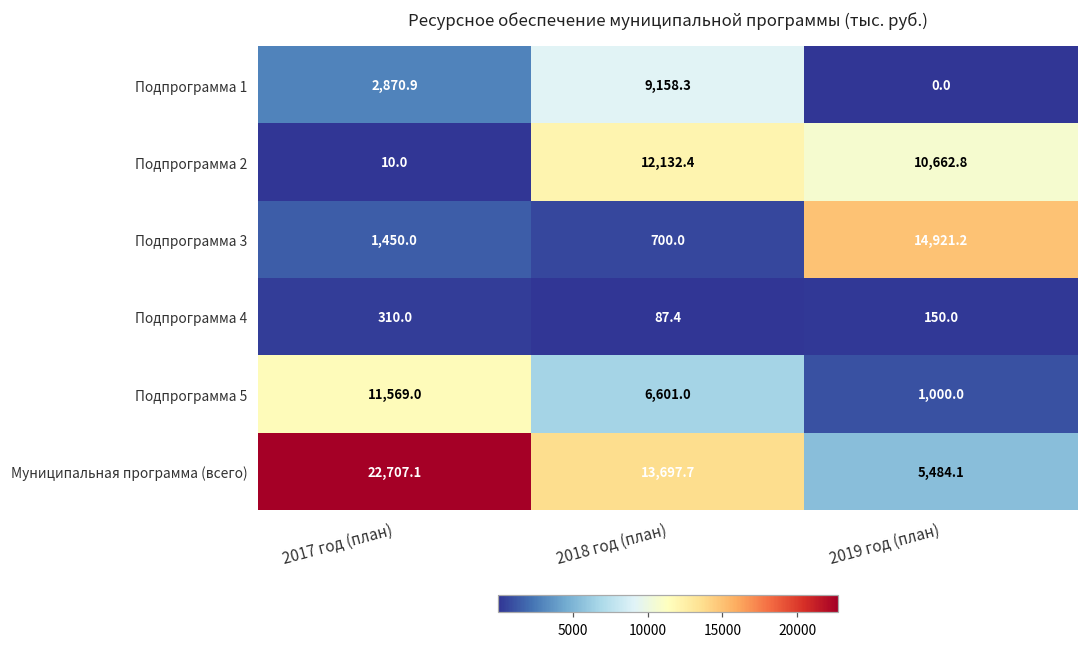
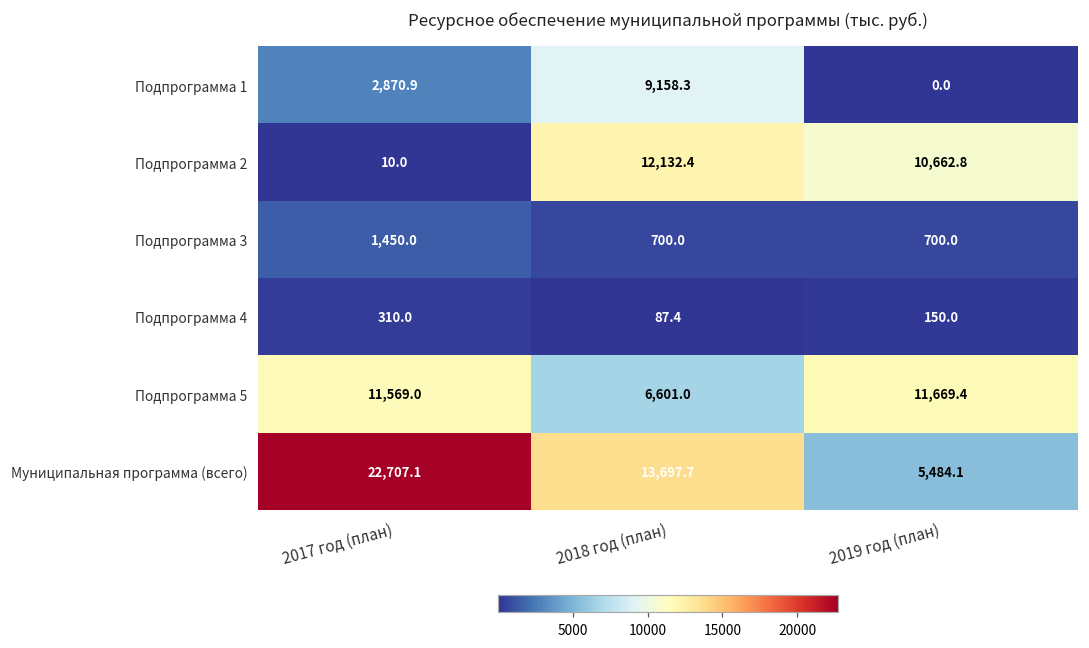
Подпрограмма 3, 2019 год (план): 14,921.2 -> 700.0
Подпрограмма 5, 2019 год (план): 1,000.0 -> 11,669.4
